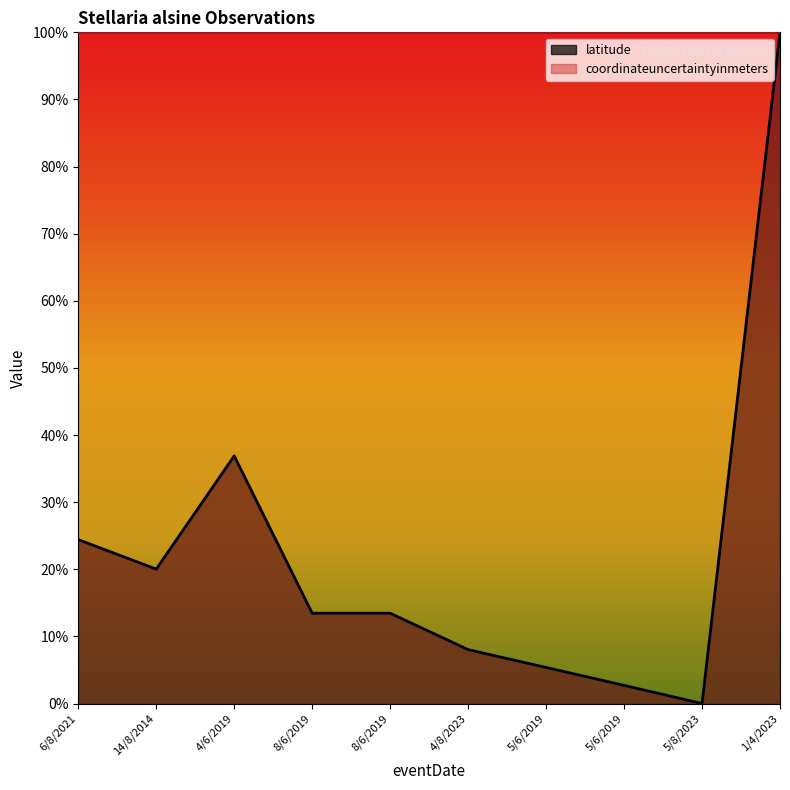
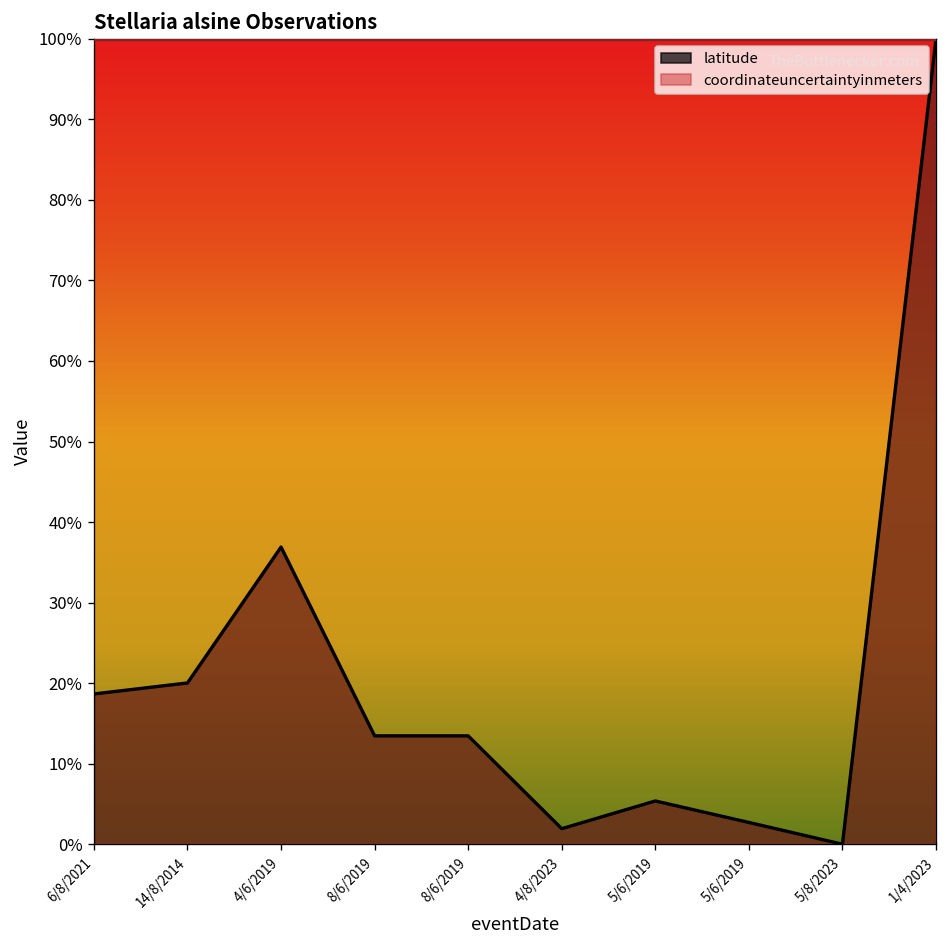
latitude, 6/8/2021: 24% -> 19%
latitude, 4/8/2023: 8% -> 2%
